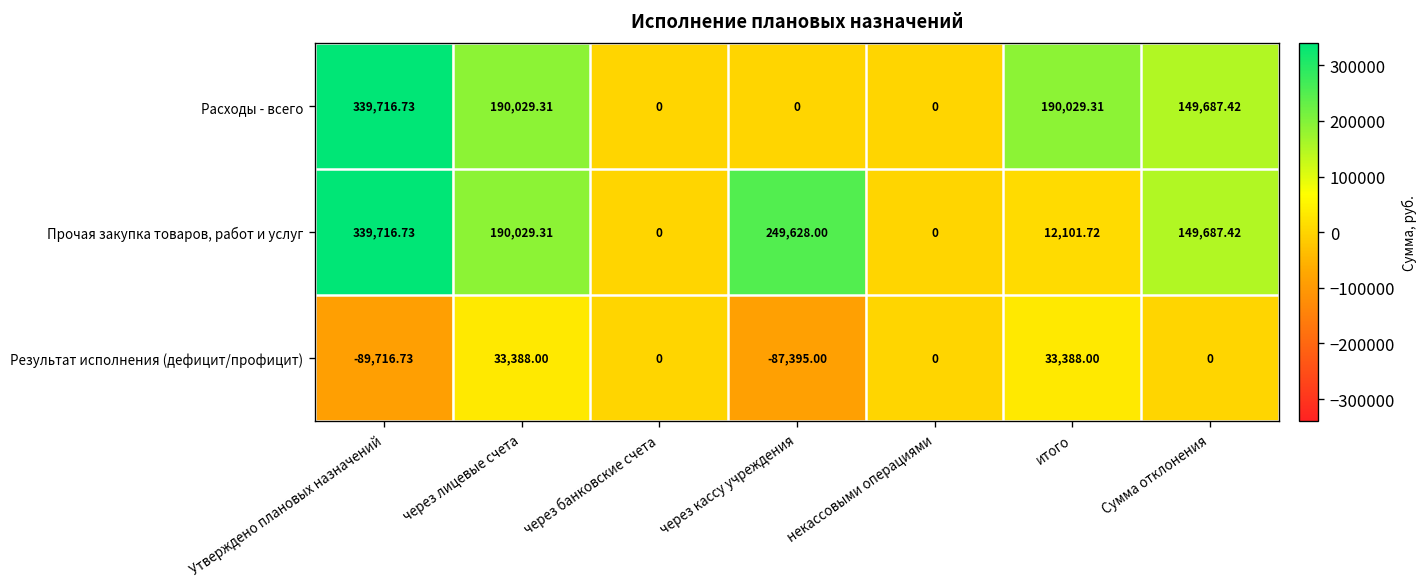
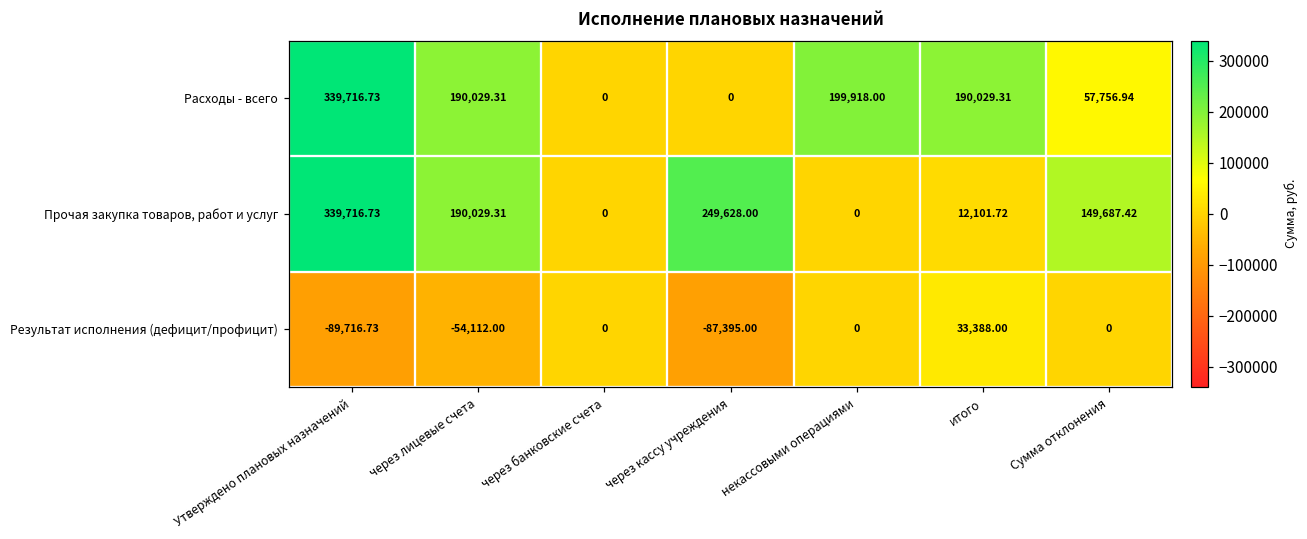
Расходы - всего, некассовыми операциями: 0 -> 199,918.00
Расходы - всего, Сумма отклонения: 149,687.42 -> 57,756.94
Результат исполнения (дефицит/профицит), через лицевые счета: 33,388.00 -> -54,112.00
